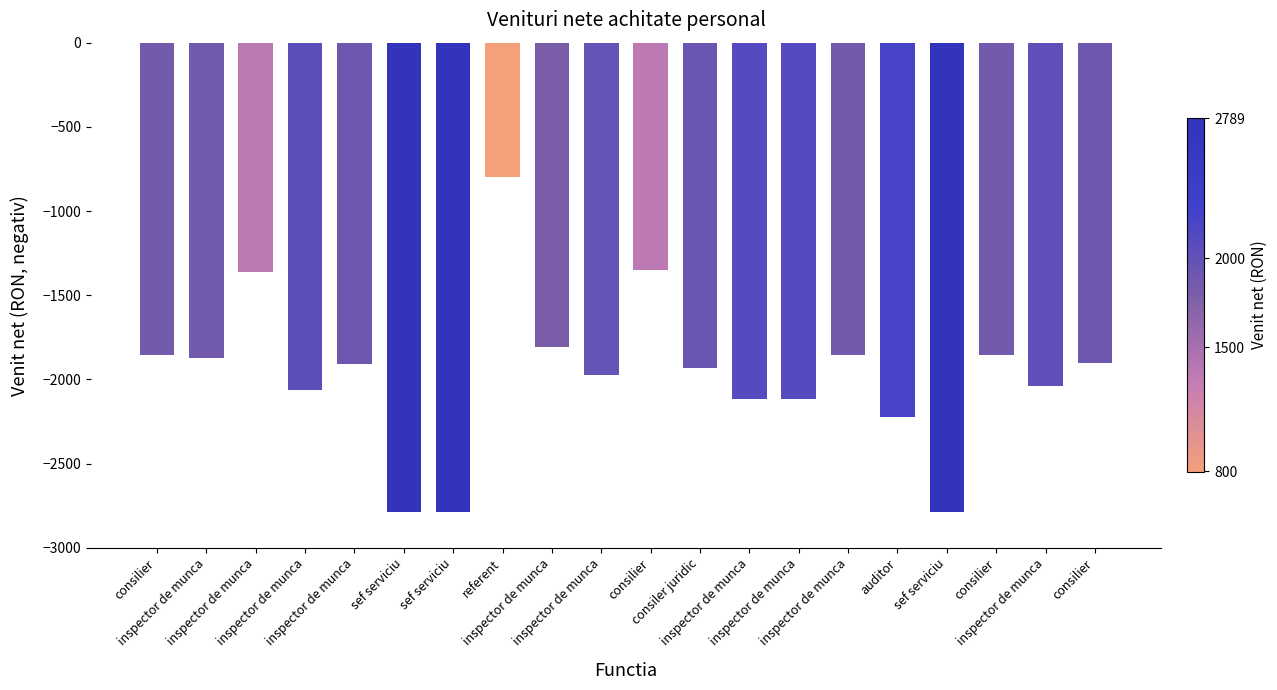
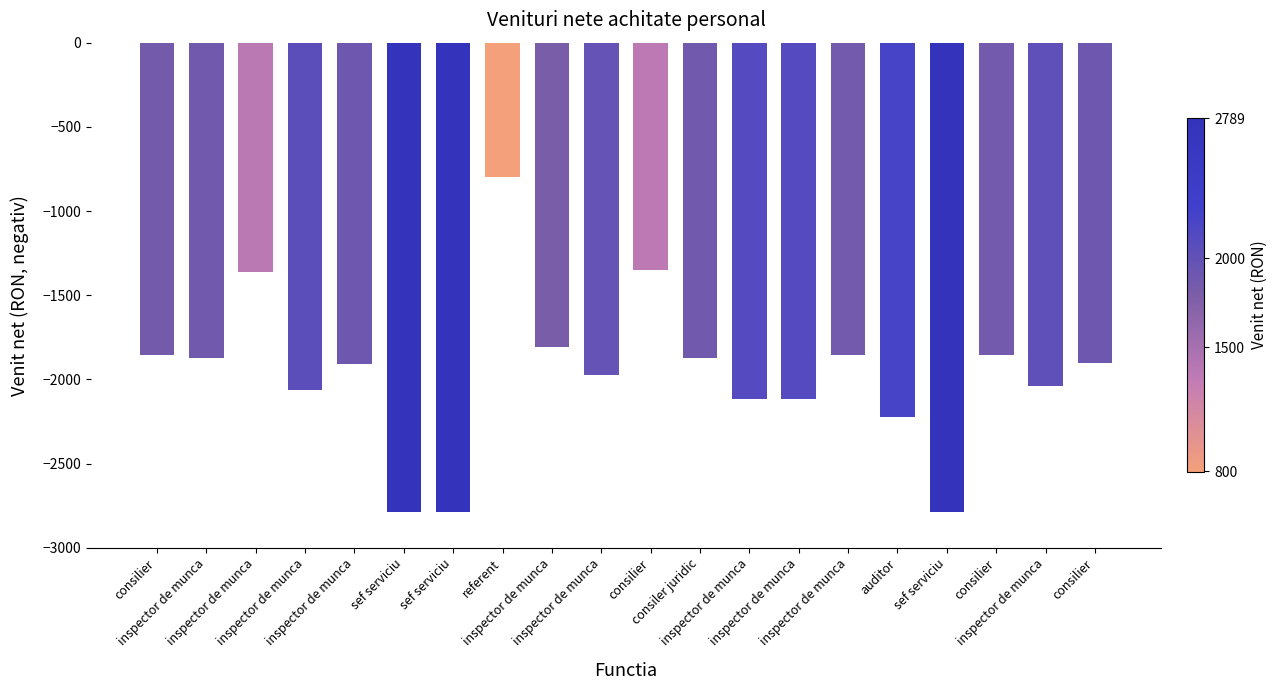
consiler juridic: -1940 -> -1870
